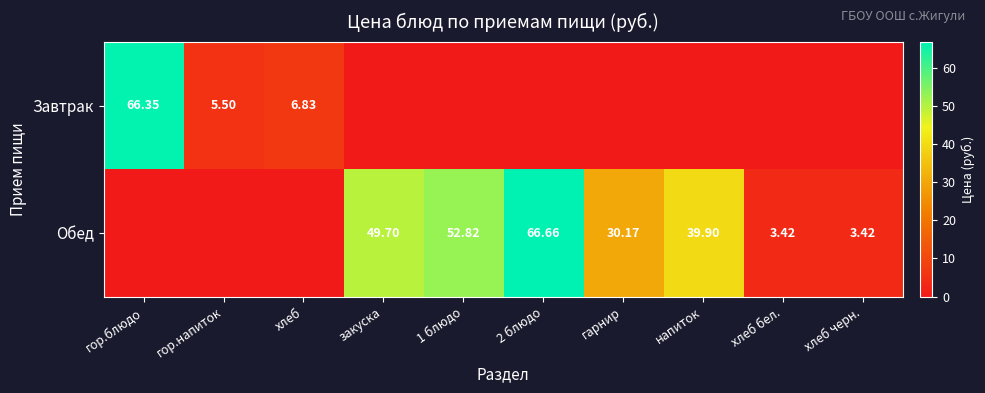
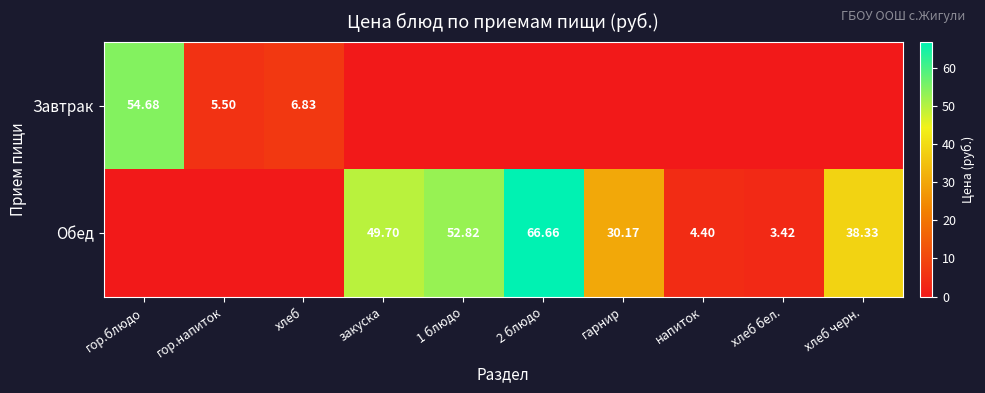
Завтрак, гор.блюдо: 66.35 -> 54.68
Обед, напиток: 39.90 -> 4.40
Обед, хлеб черн.: 3.42 -> 38.33
